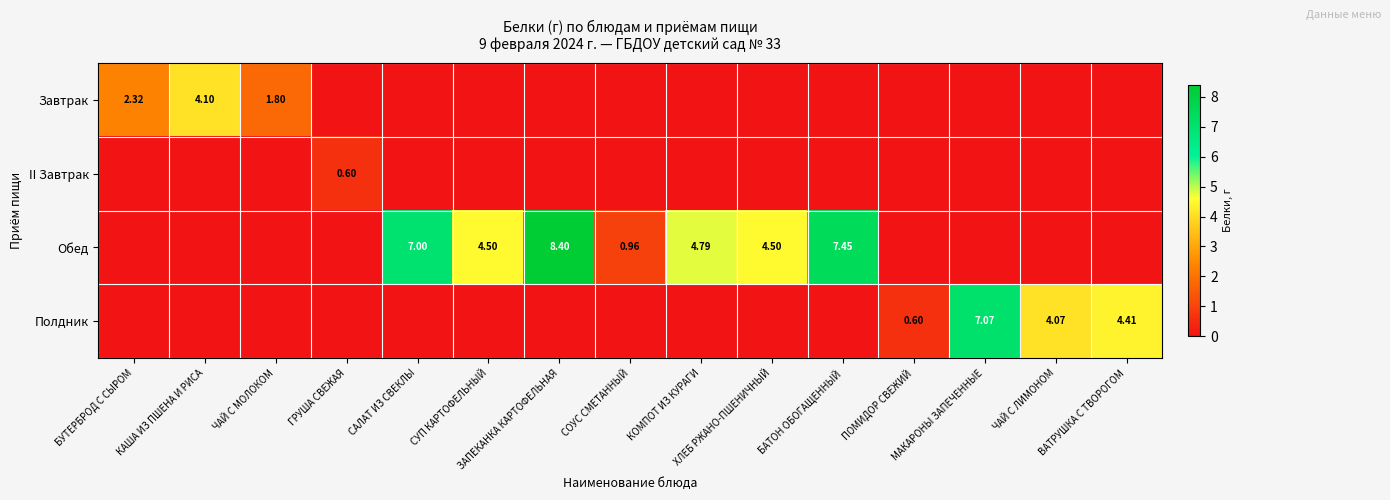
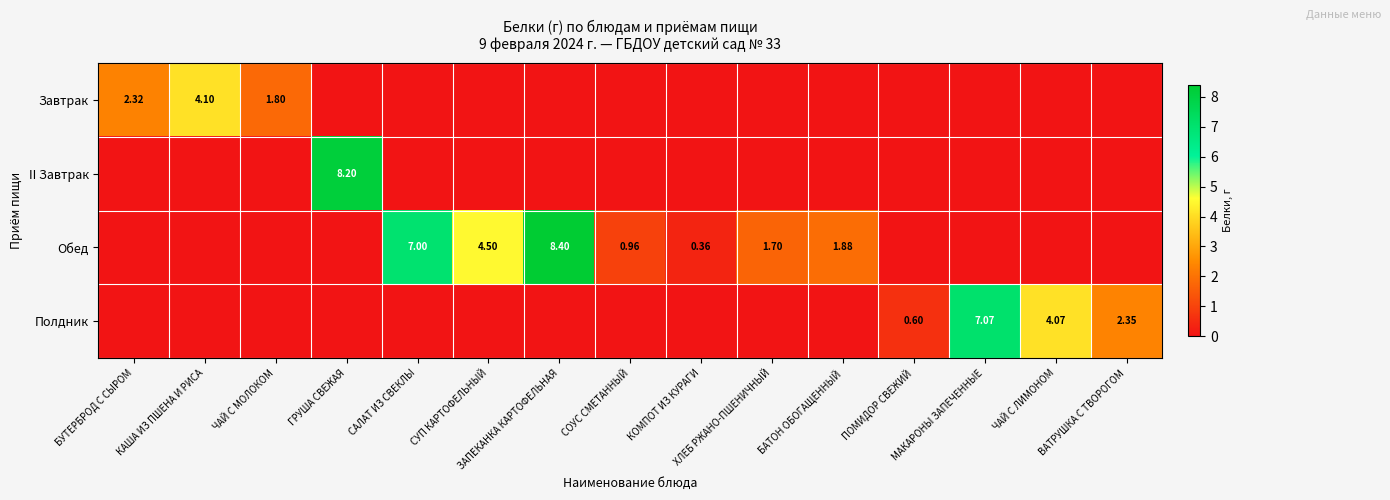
II Завтрак, ГРУША СВЕЖАЯ: 0.60 -> 8.20
Обед, КОМПОТ ИЗ КУРАГИ: 4.79 -> 0.36
Обед, ХЛЕБ РЖАНО-ПШЕНИЧНЫЙ: 4.50 -> 1.70
Обед, БАТОН ОБОГАЩЕННЫЙ: 7.45 -> 1.88
Полдник, ВАТРУШКА С ТВОРОГОМ: 4.41 -> 2.35
